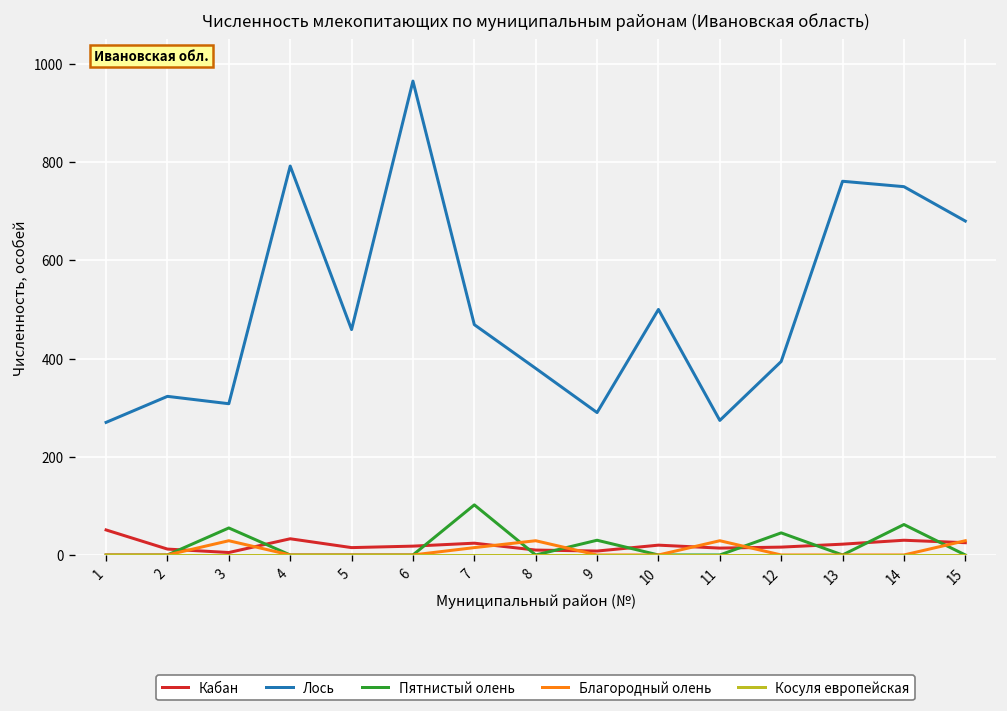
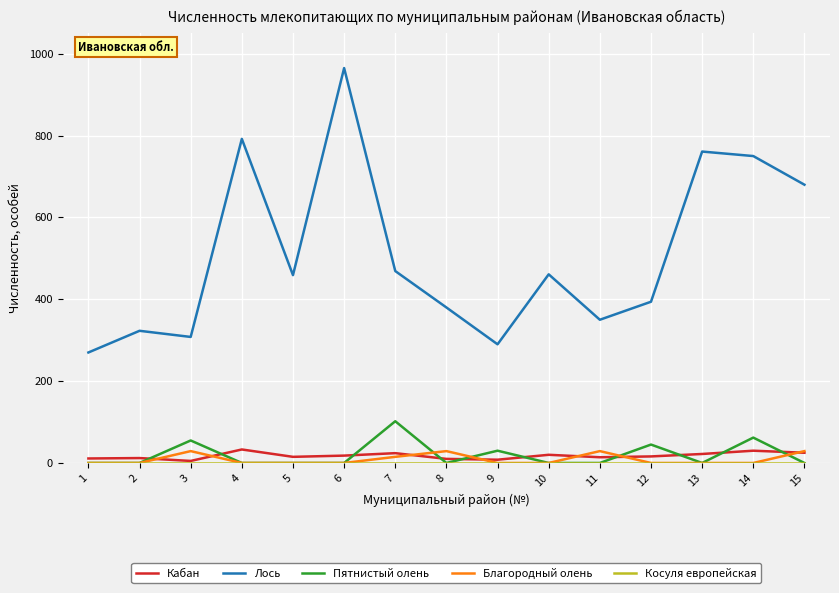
Кабан, 1: 50 -> 10
Лось, 10: 500 -> 460
Лось, 11: 270 -> 350
